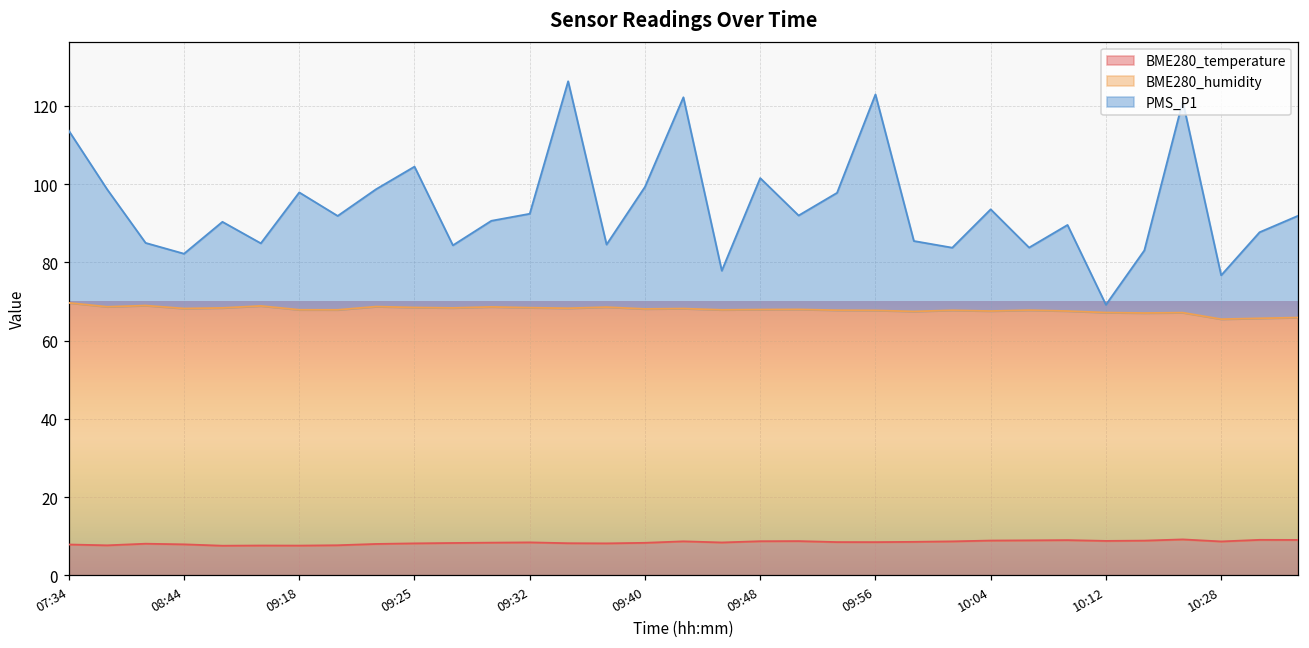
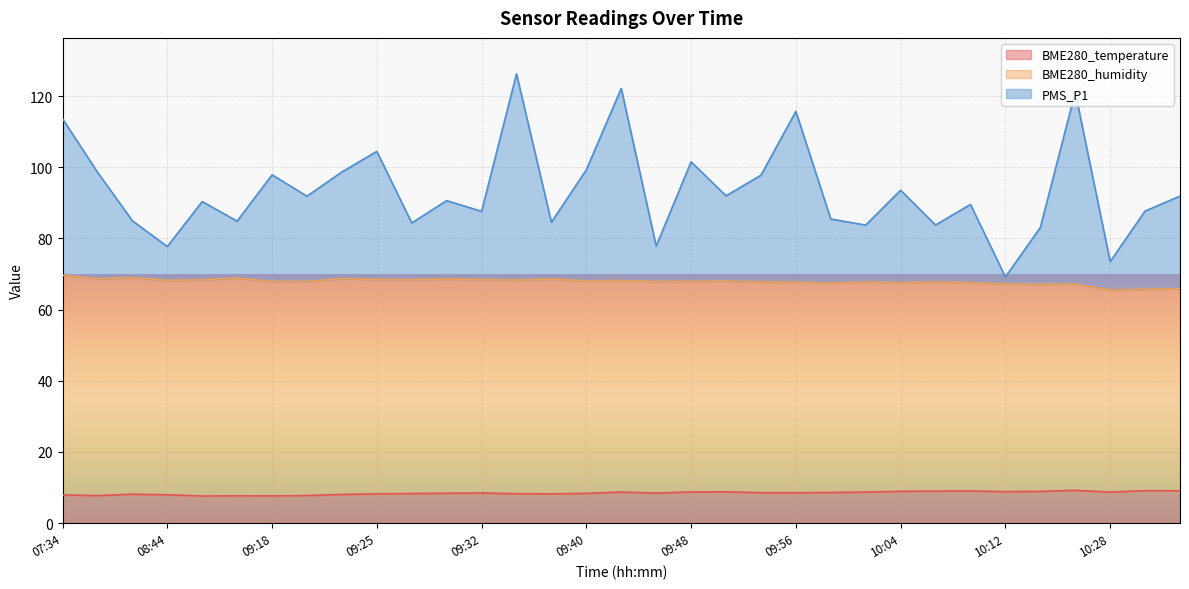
PMS_P1, 08:44: 14 -> 10
PMS_P1, 09:32: 24 -> 19
PMS_P1, 09:56: 55 -> 48
PMS_P1, 10:28: 11 -> 8
